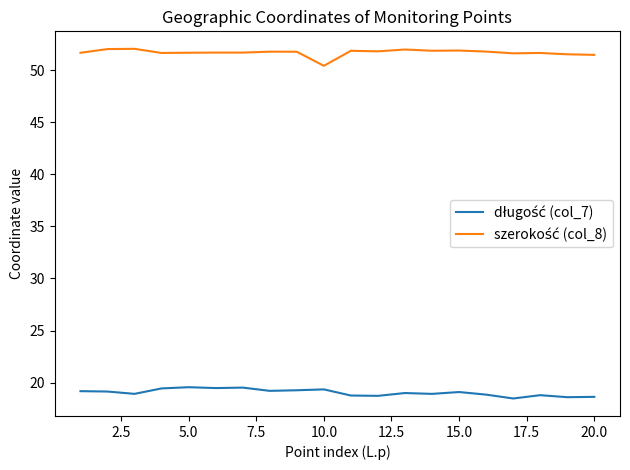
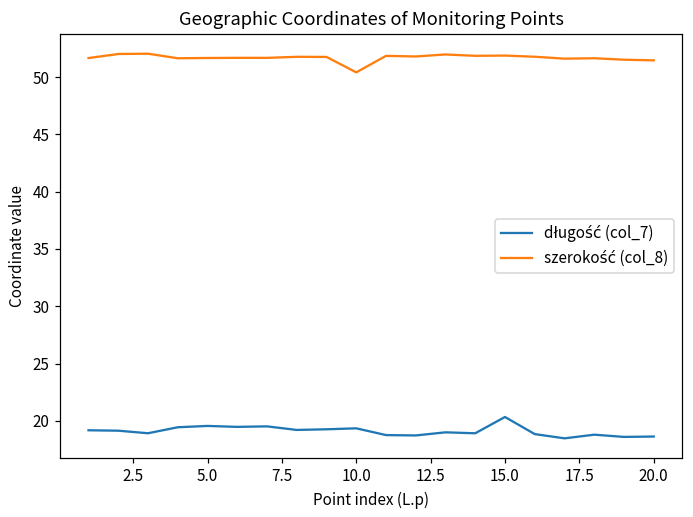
długość (col_7), 15.0: 19.1 -> 20.3
